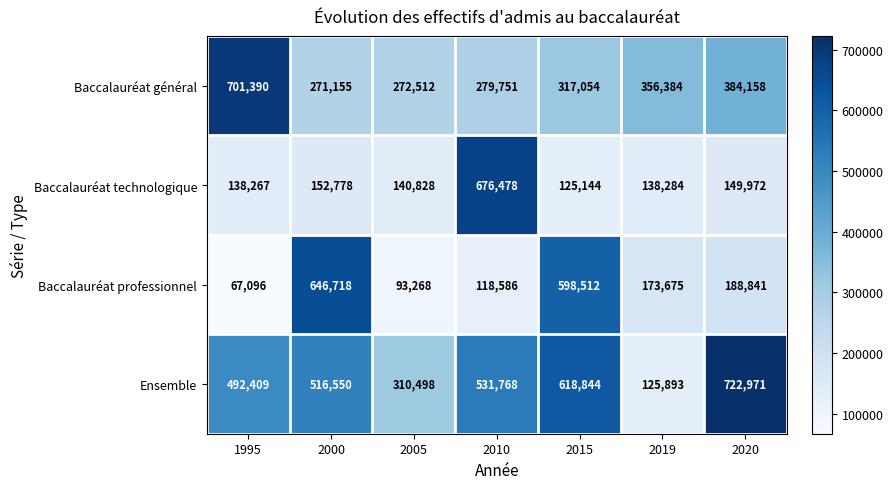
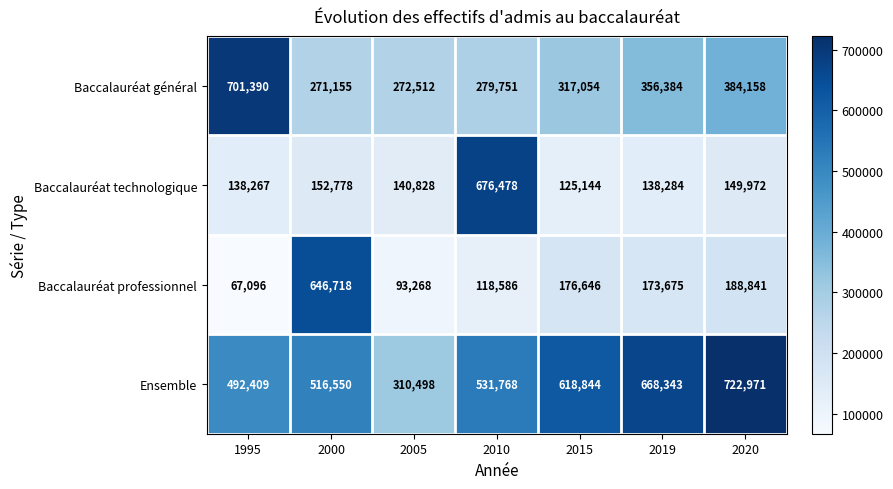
Baccalauréat professionnel, 2015: 598,512 -> 176,646
Ensemble, 2019: 125,893 -> 668,343
